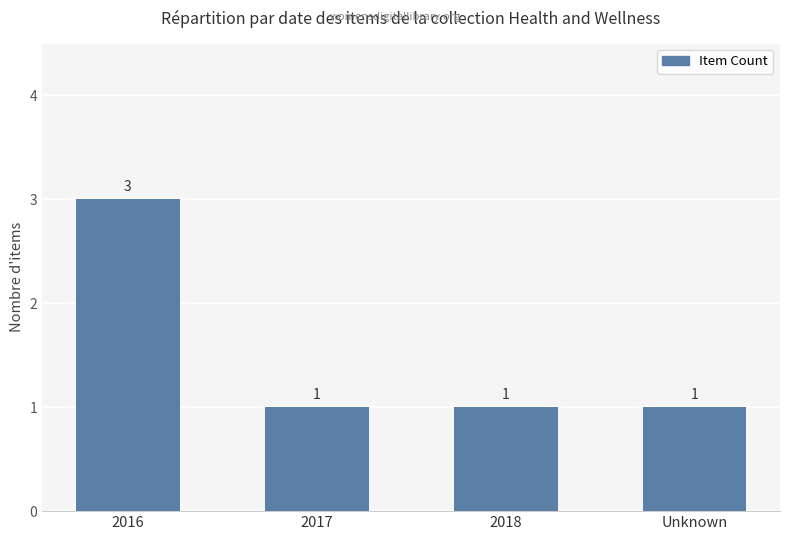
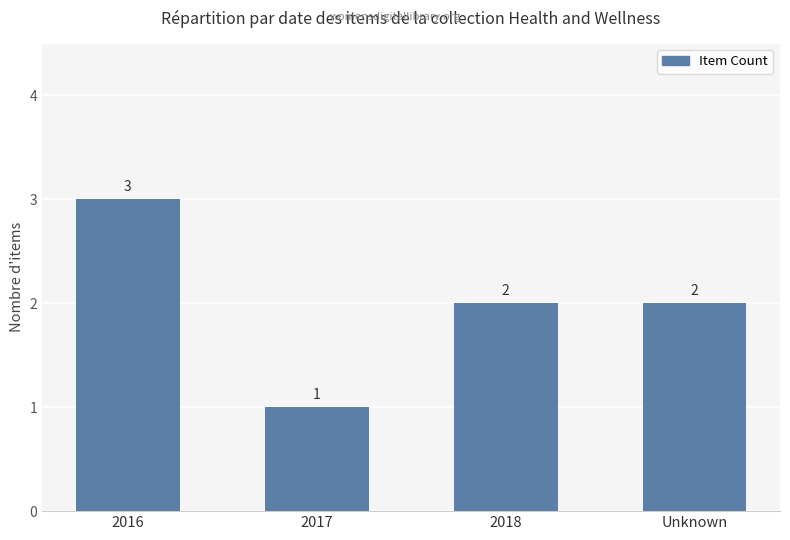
2018: 1 -> 2
Unknown: 1 -> 2
